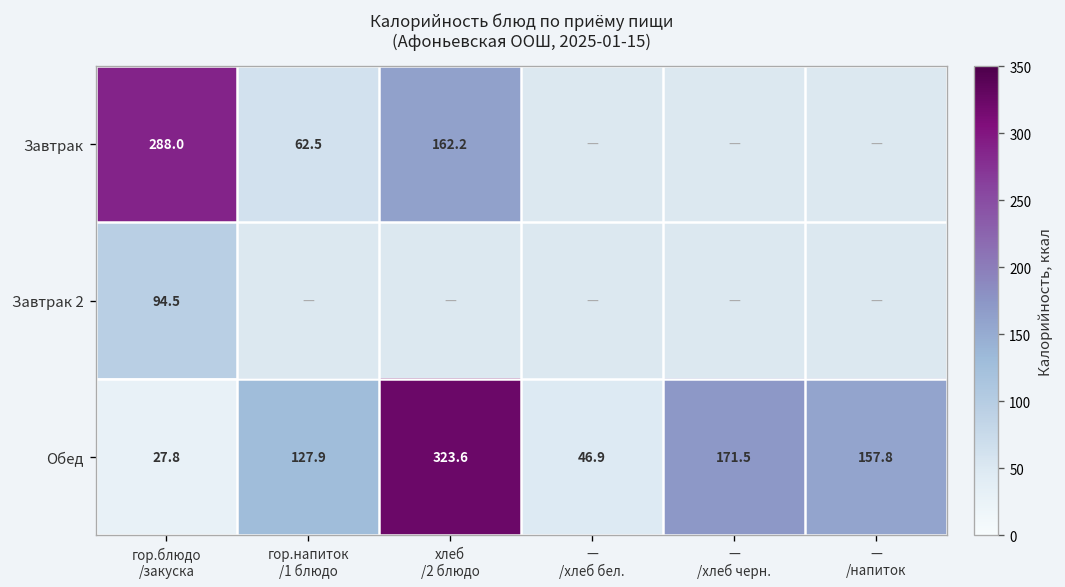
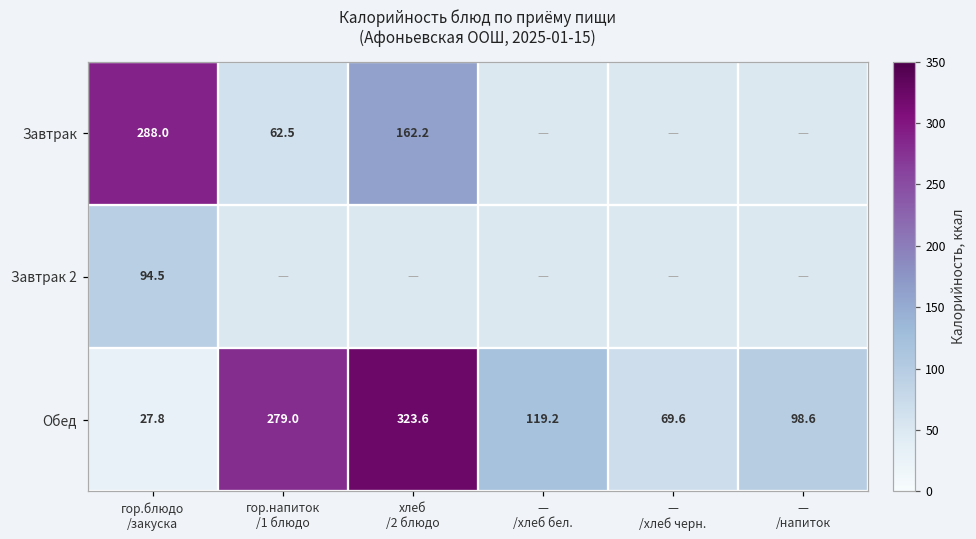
Обед, гор.напиток /1 блюдо: 127.9 -> 279.0
Обед, — /хлеб бел.: 46.9 -> 119.2
Обед, — /хлеб черн.: 171.5 -> 69.6
Обед, — /напиток: 157.8 -> 98.6
